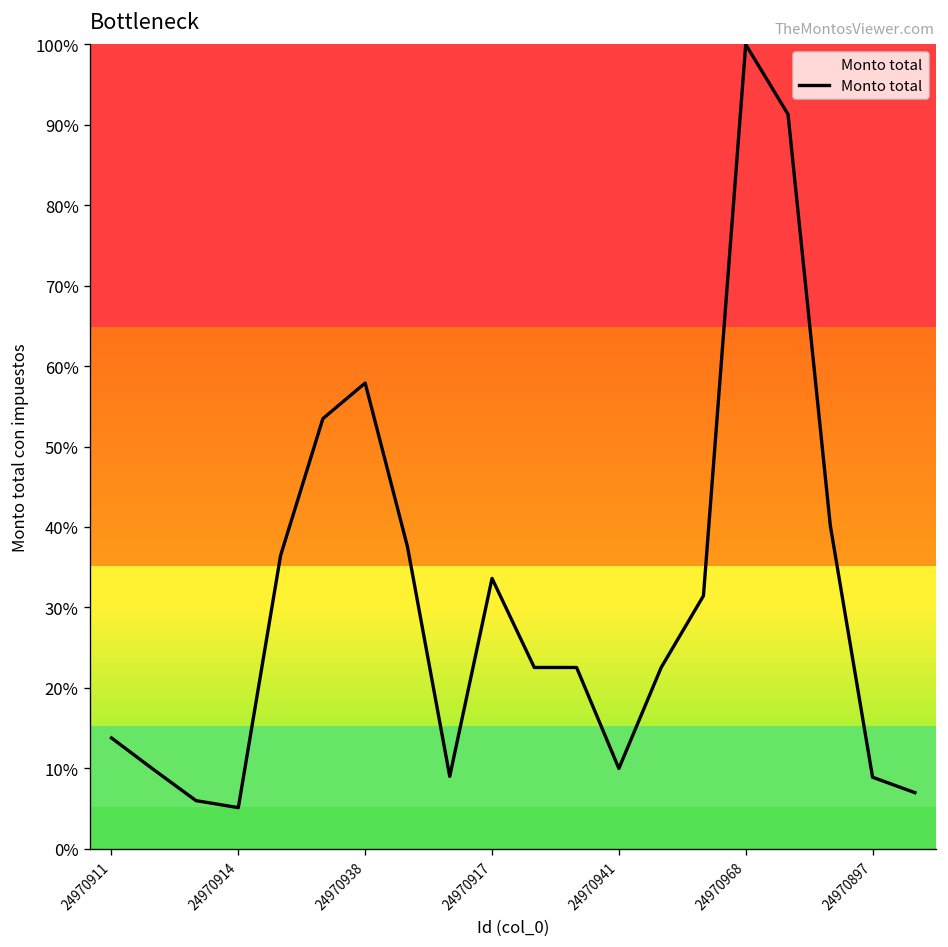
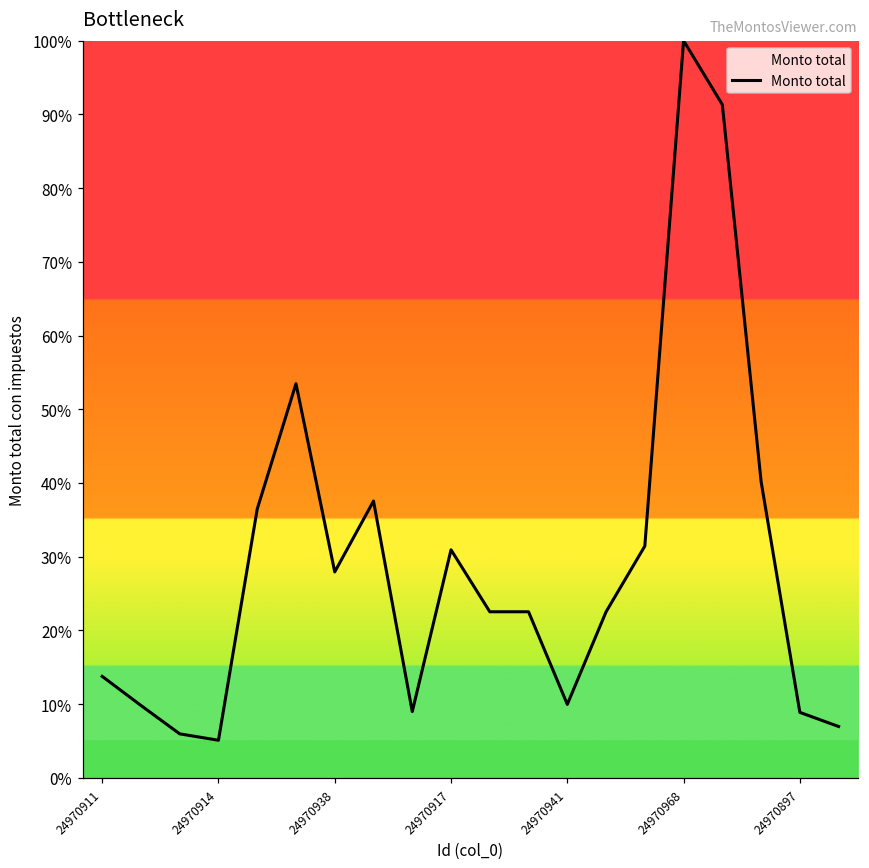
24970938: 58% -> 28%
24970917: 34% -> 31%
